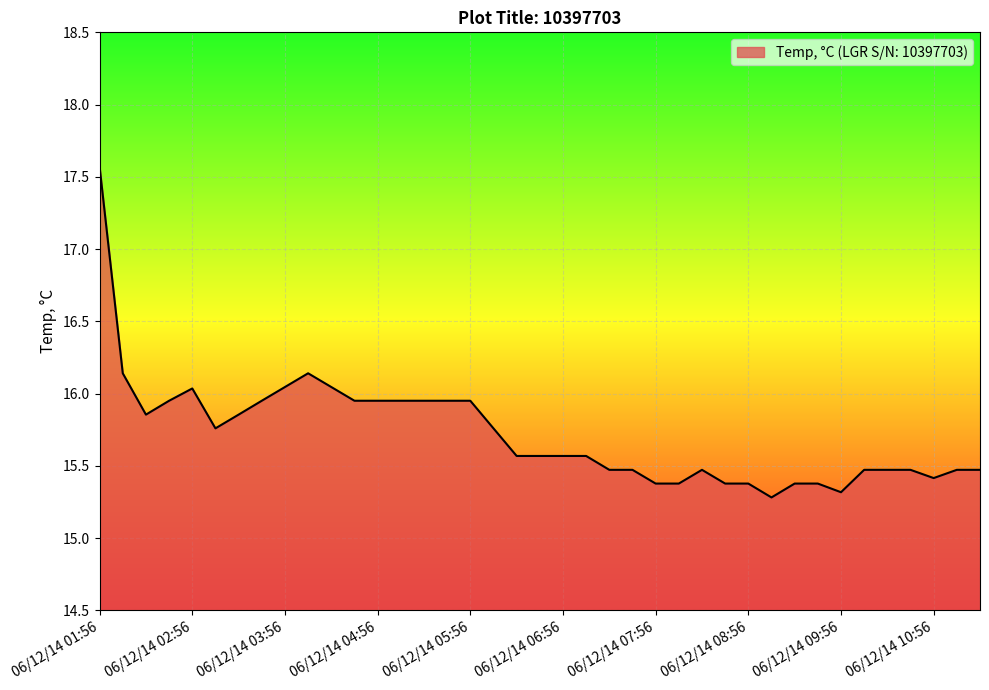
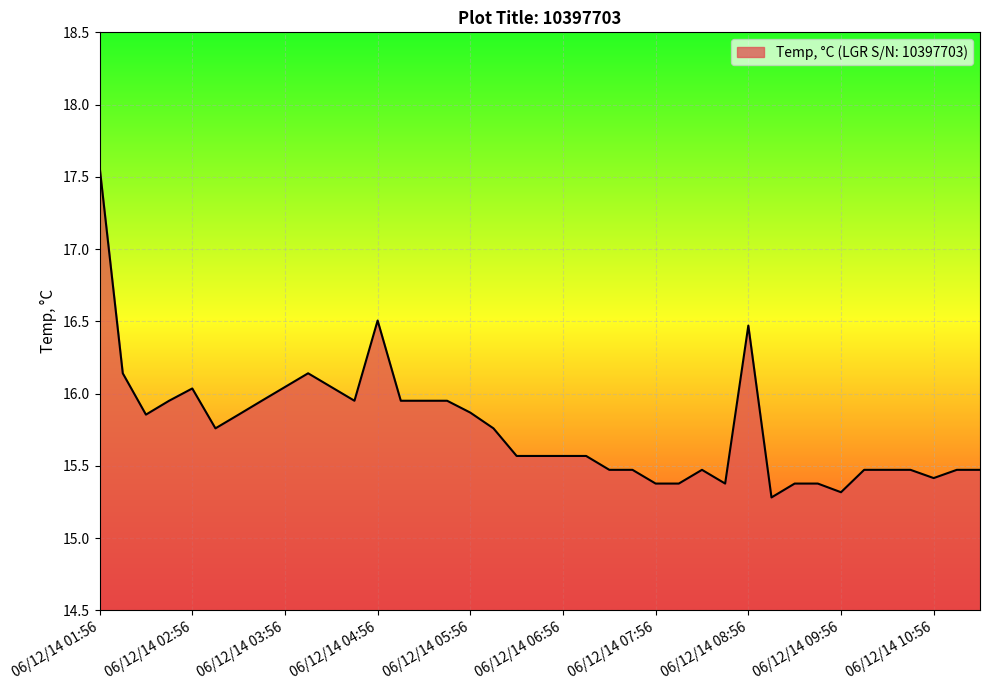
06/12/14 04:56: 15.95 -> 16.51
06/12/14 05:56: 15.95 -> 15.87
06/12/14 08:56: 15.38 -> 16.47
